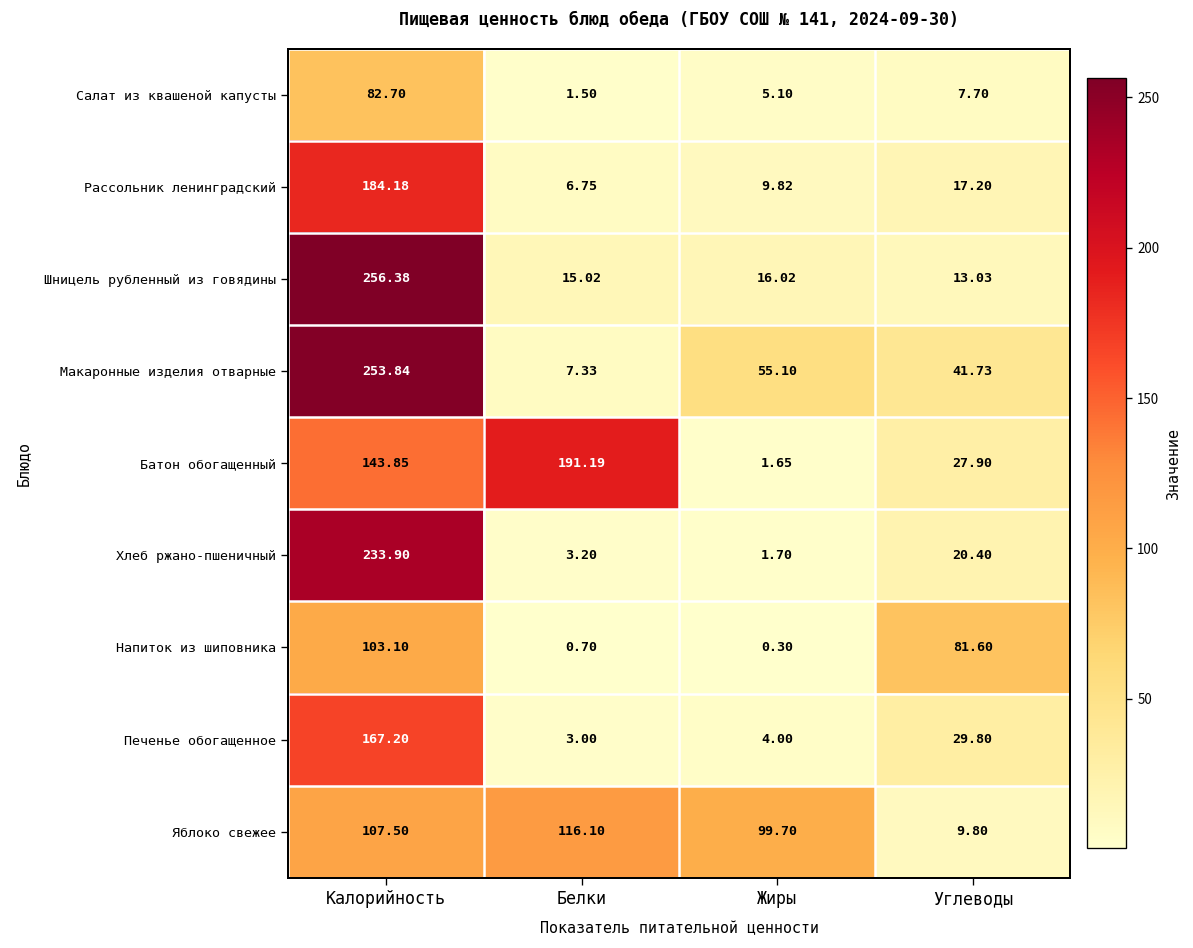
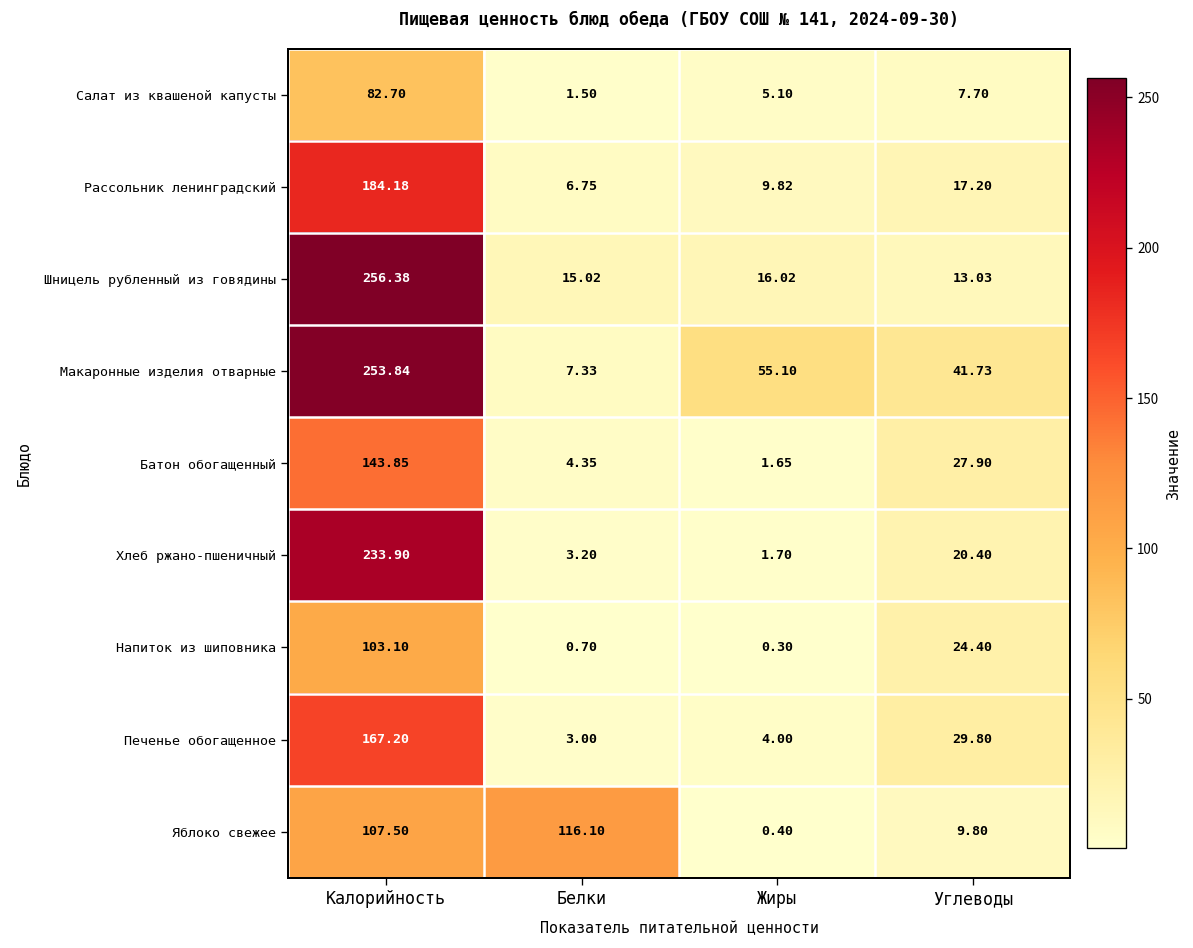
Батон обогащенный, Белки: 191.19 -> 4.35
Напиток из шиповника, Углеводы: 81.60 -> 24.40
Яблоко свежее, Жиры: 99.70 -> 0.40
